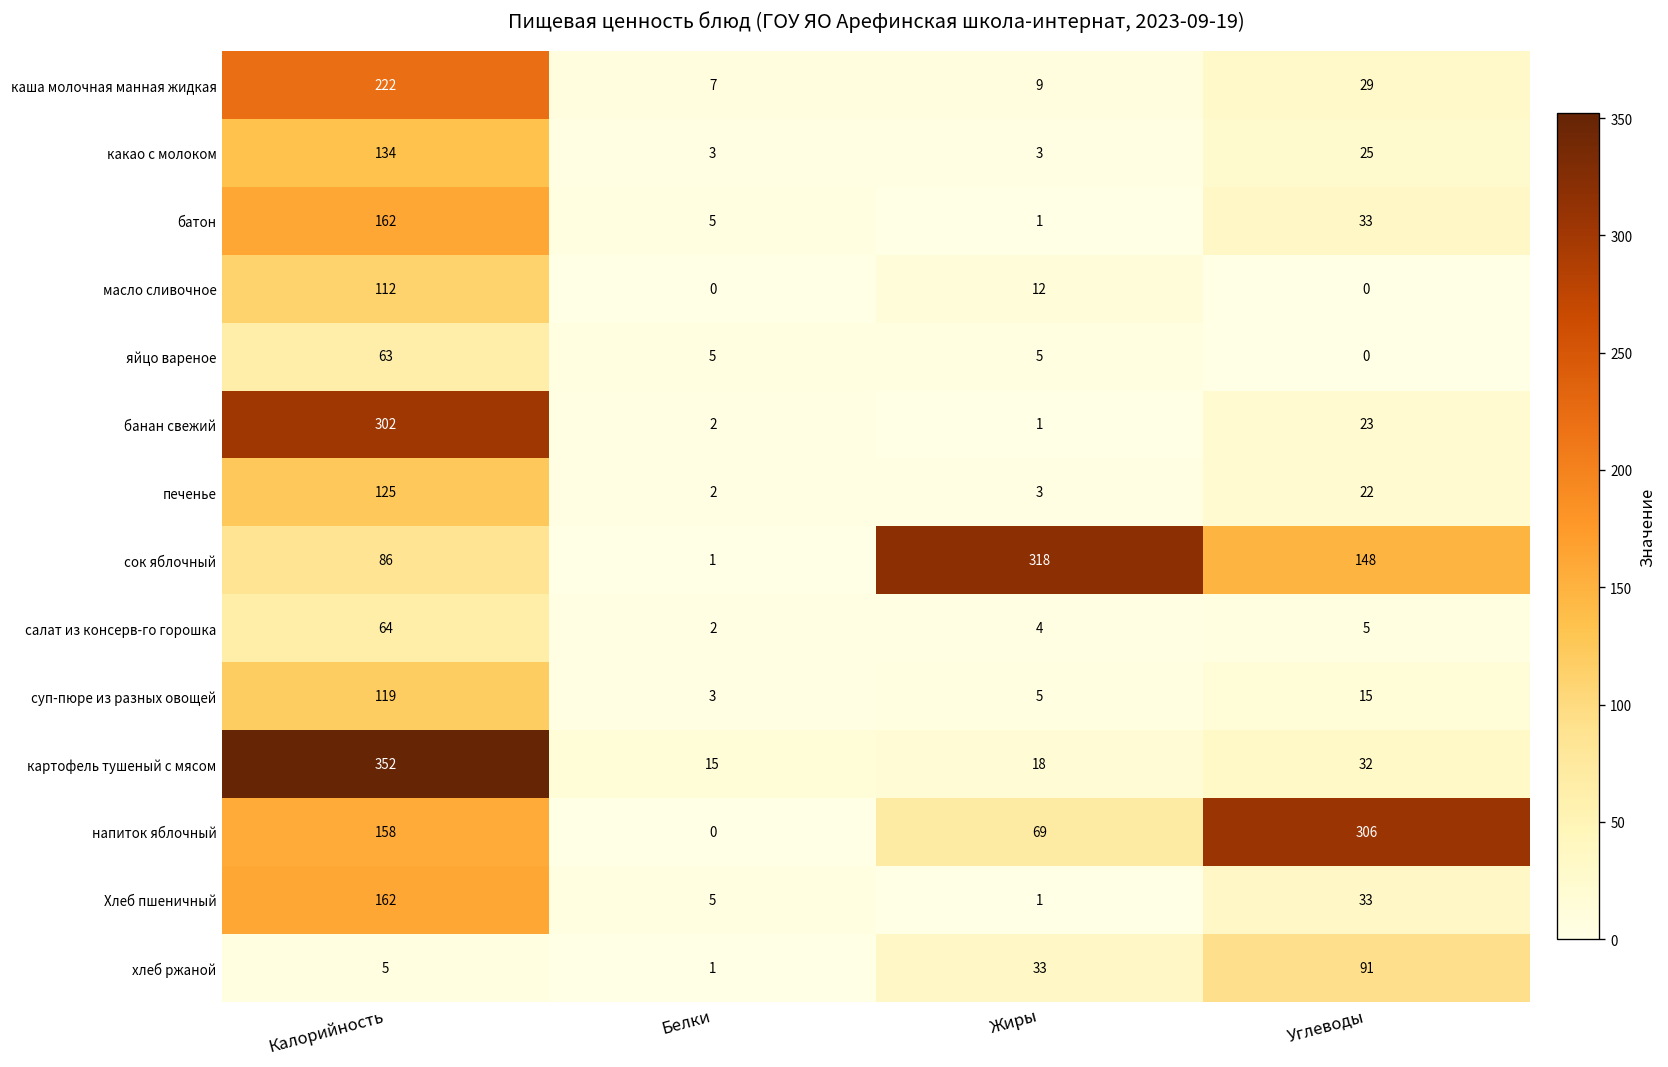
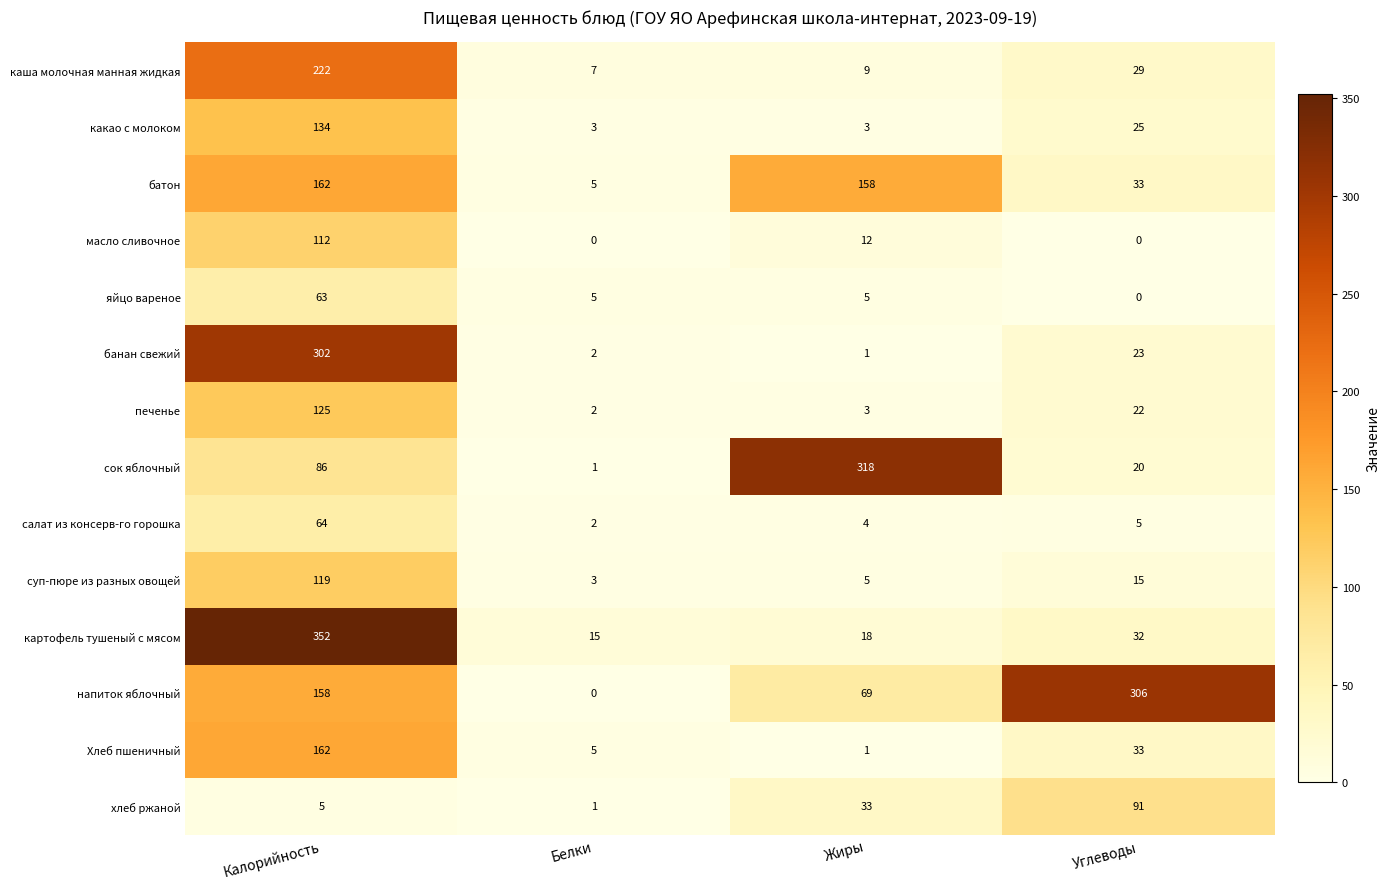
батон, Жиры: 1 -> 158
сок яблочный, Углеводы: 148 -> 20
